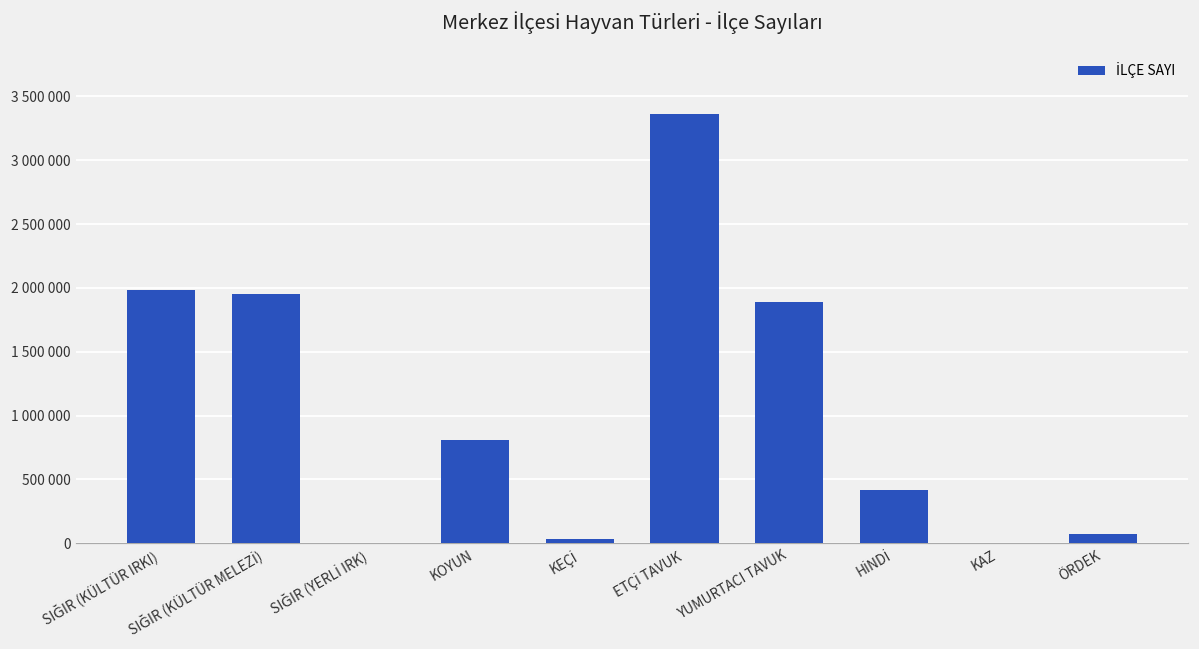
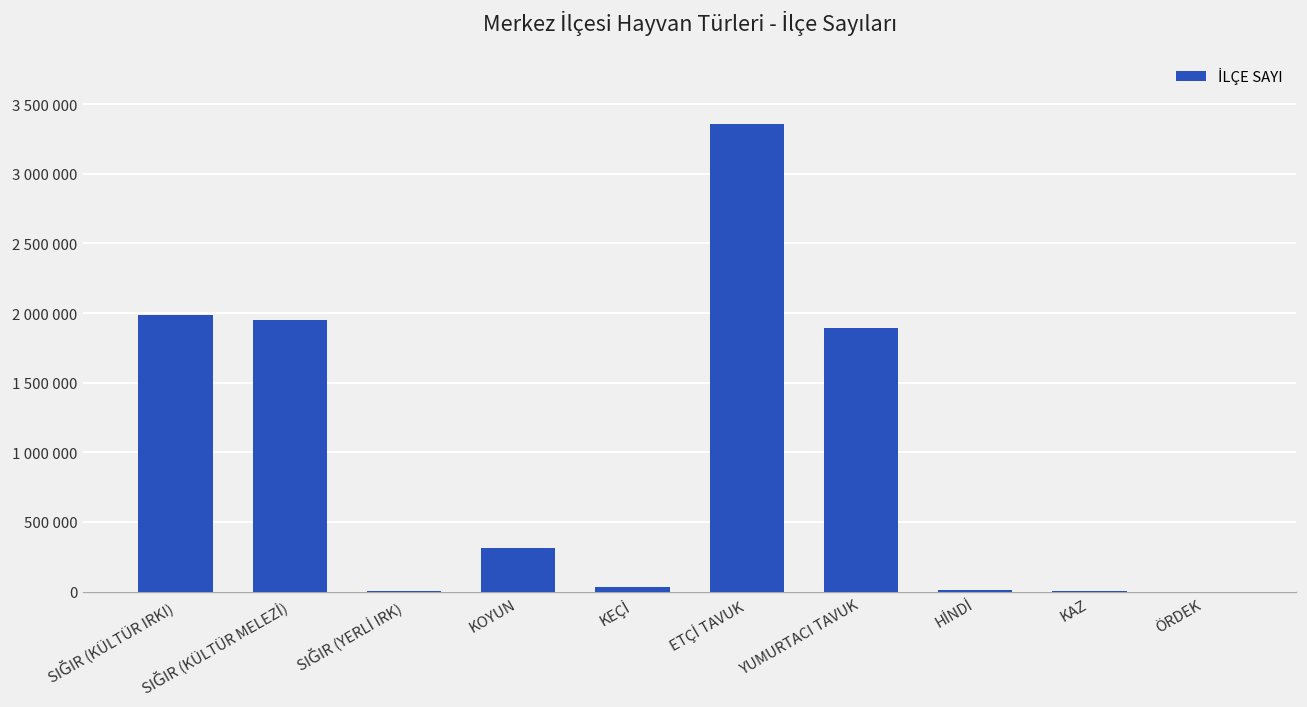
KOYUN: 810000 -> 310000
HİNDİ: 420000 -> 10000
ÖRDEK: 70000 -> 0
